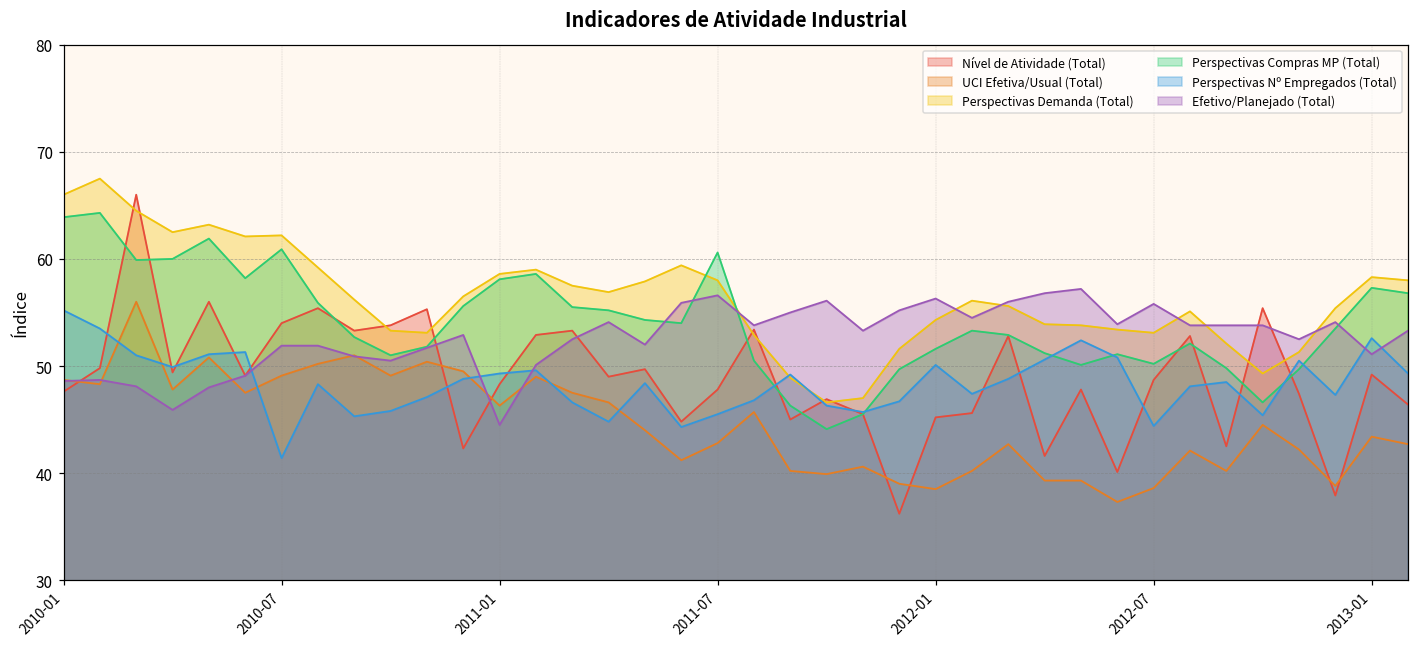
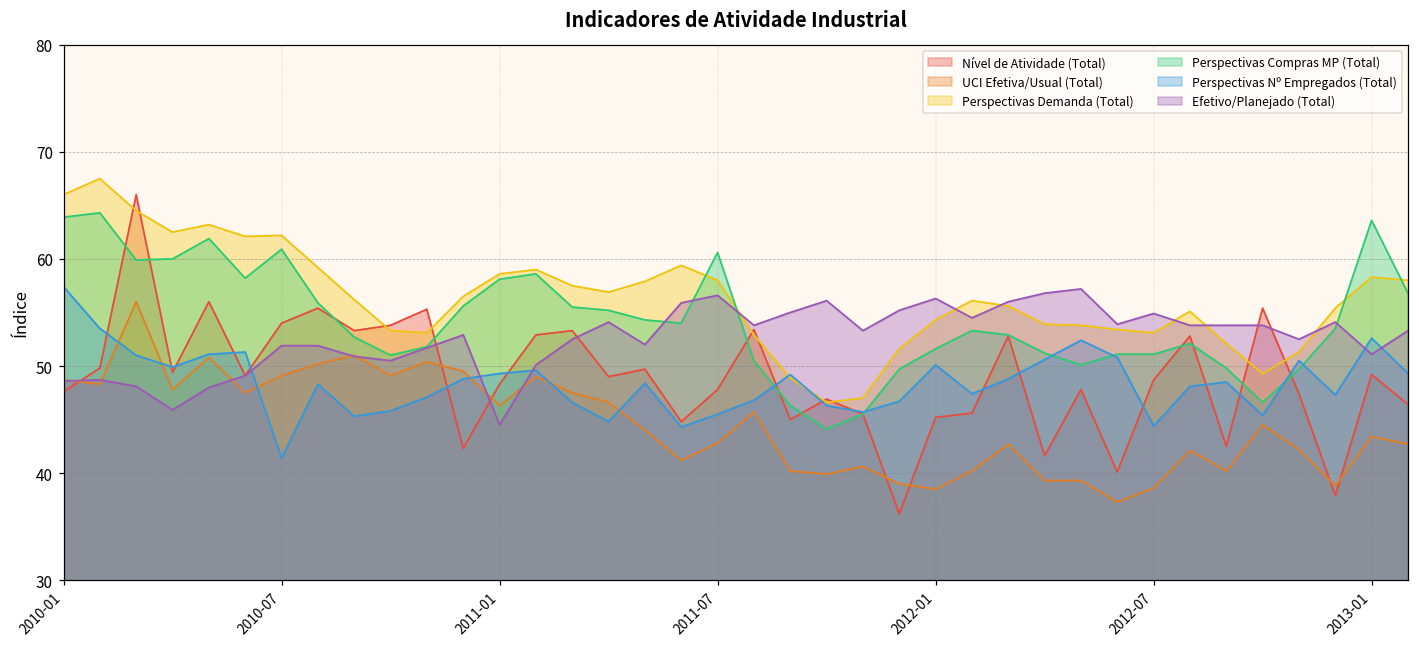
Perspectivas Nº Empregados (Total), 2010-01: 55 -> 57
Perspectivas Compras MP (Total), 2012-07: 50 -> 51
Efetivo/Planejado (Total), 2012-07: 56 -> 55
Perspectivas Compras MP (Total), 2013-01: 57 -> 64
